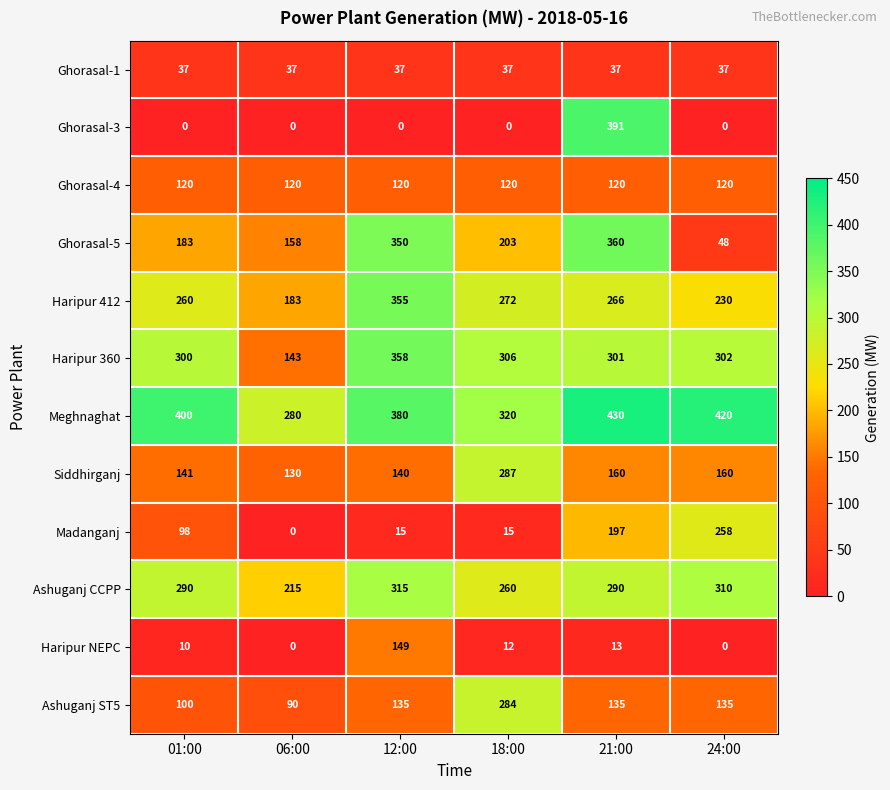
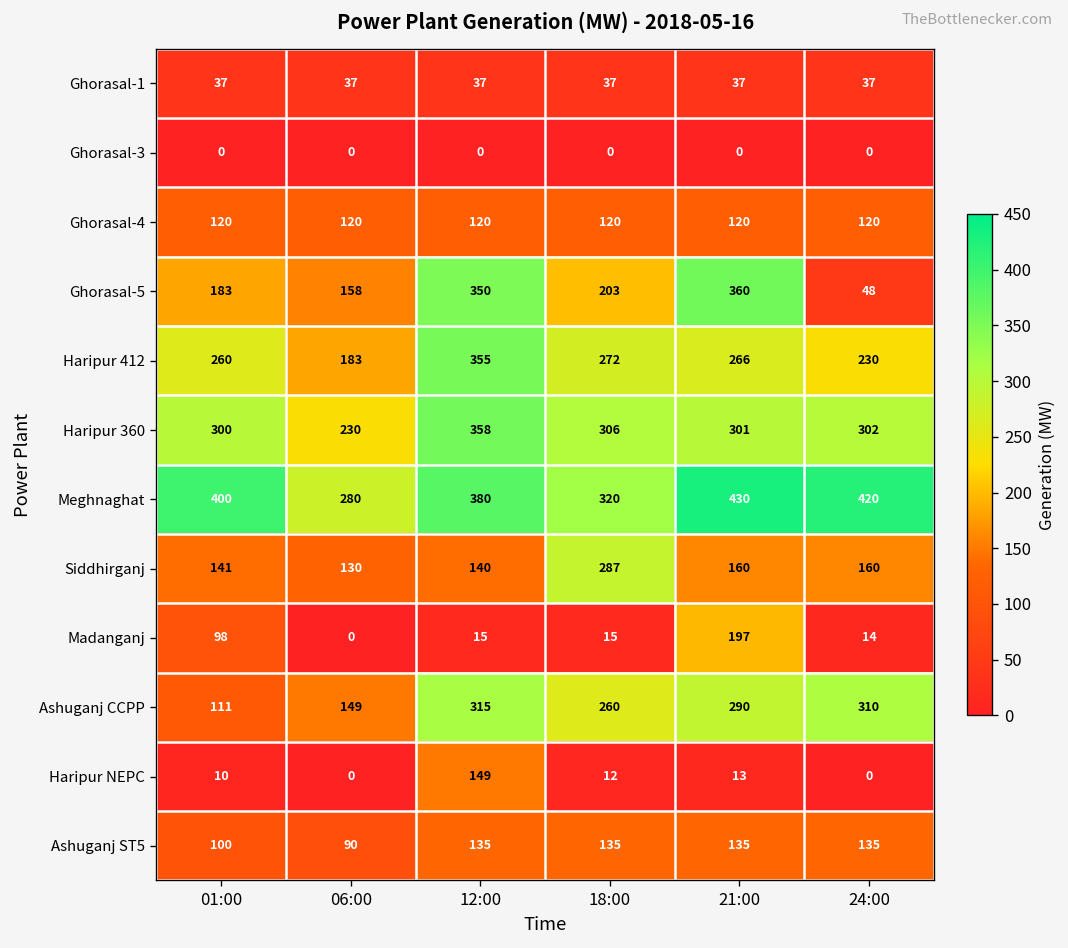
Ghorasal-3, 21:00: 391 -> 0
Haripur 360, 06:00: 143 -> 230
Madanganj, 24:00: 258 -> 14
Ashuganj CCPP, 01:00: 290 -> 111
Ashuganj CCPP, 06:00: 215 -> 149
Ashuganj ST5, 18:00: 284 -> 135
